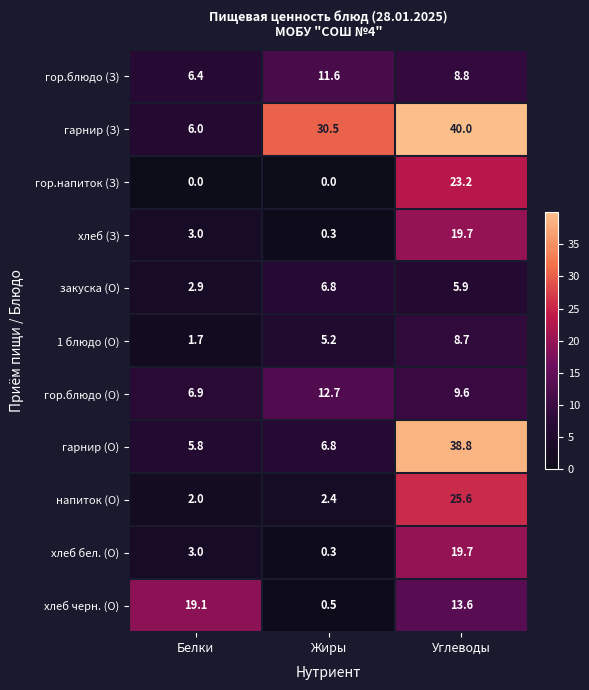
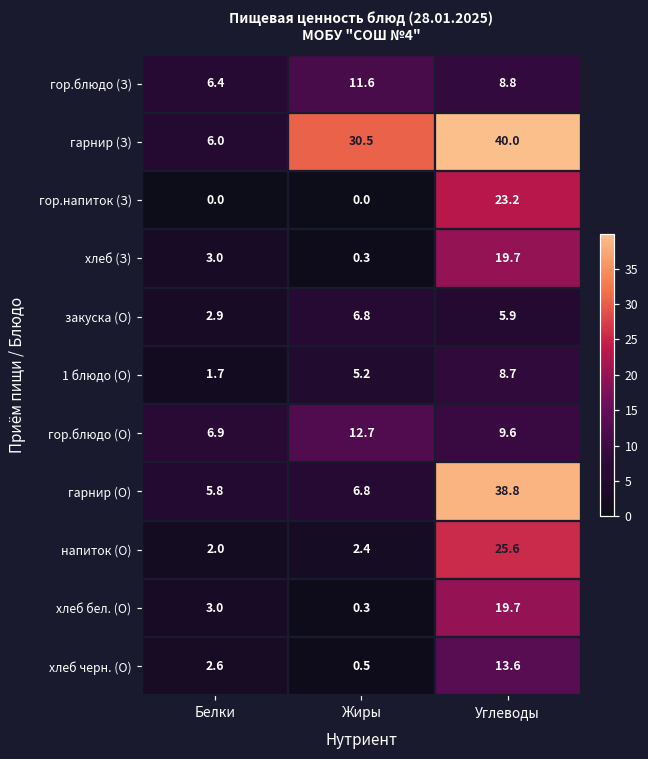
хлеб черн. (О), Белки: 19.1 -> 2.6
